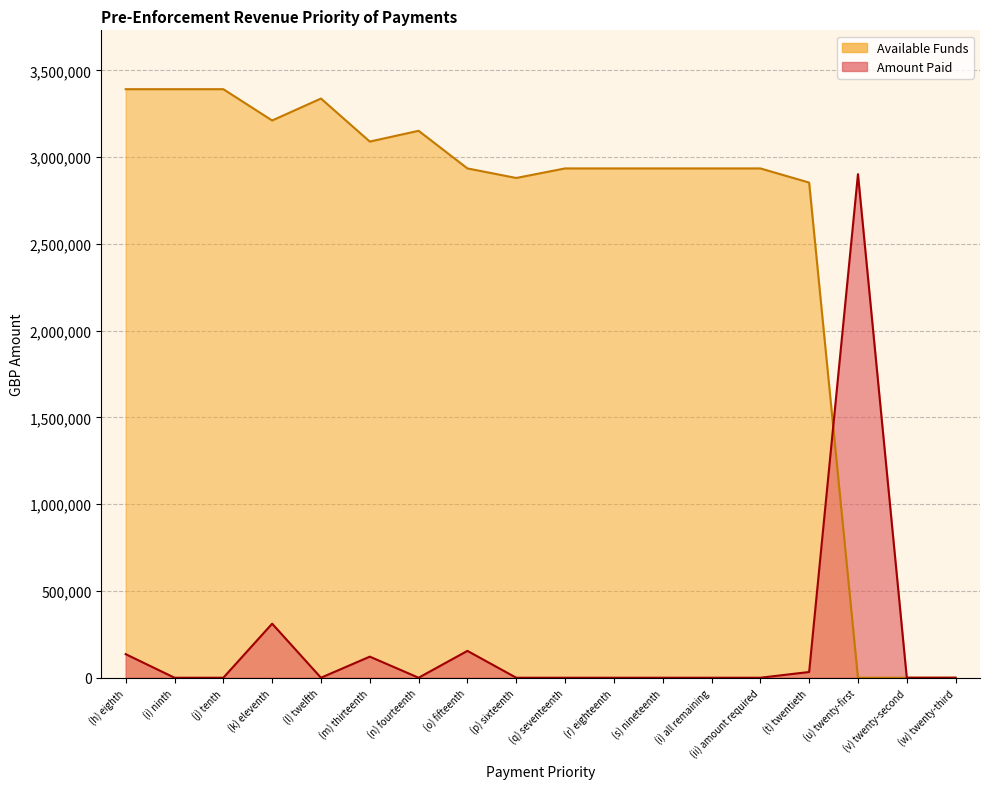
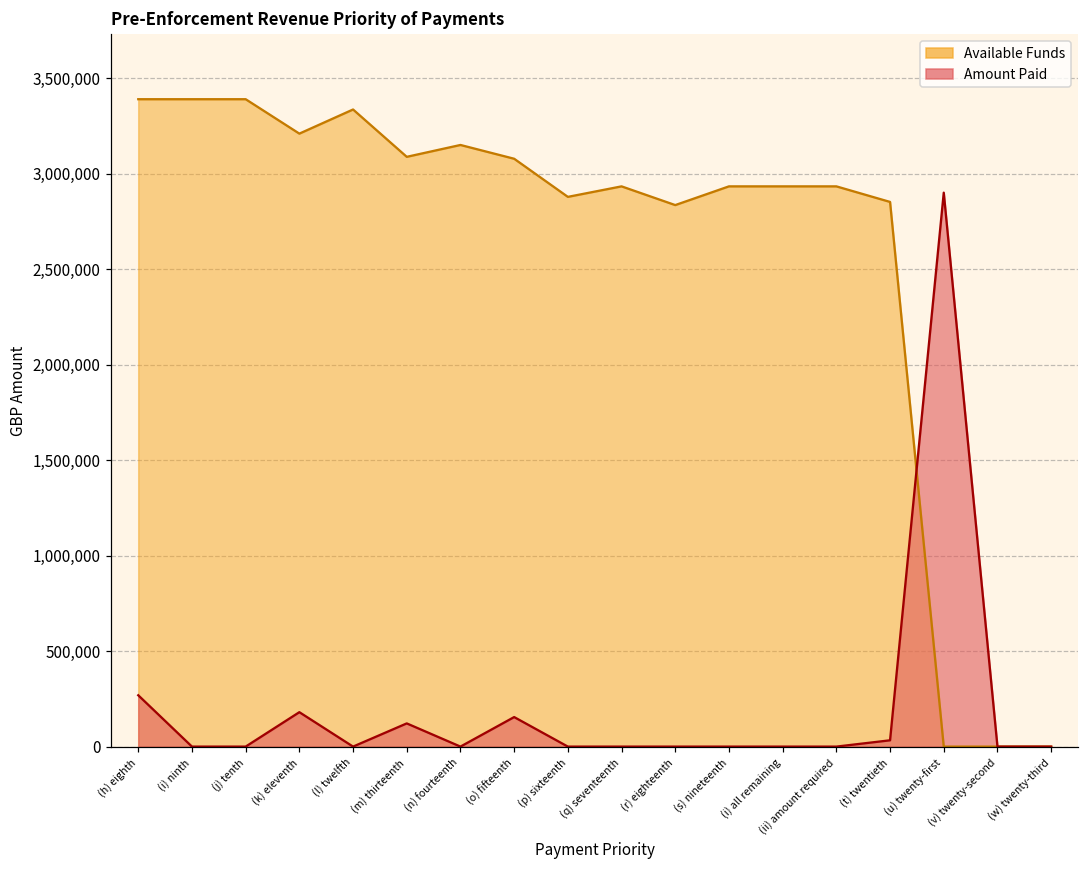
Amount Paid, (h) eighth: 140,000 -> 270,000
Amount Paid, (k) eleventh: 310,000 -> 180,000
Available Funds, (o) fifteenth: 2,930,000 -> 3,080,000
Available Funds, (r) eighteenth: 2,930,000 -> 2,840,000
